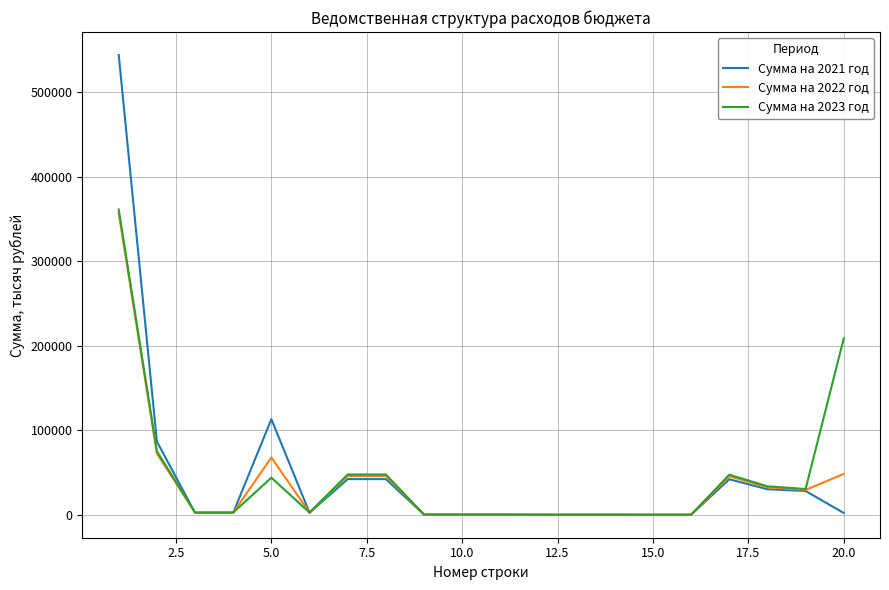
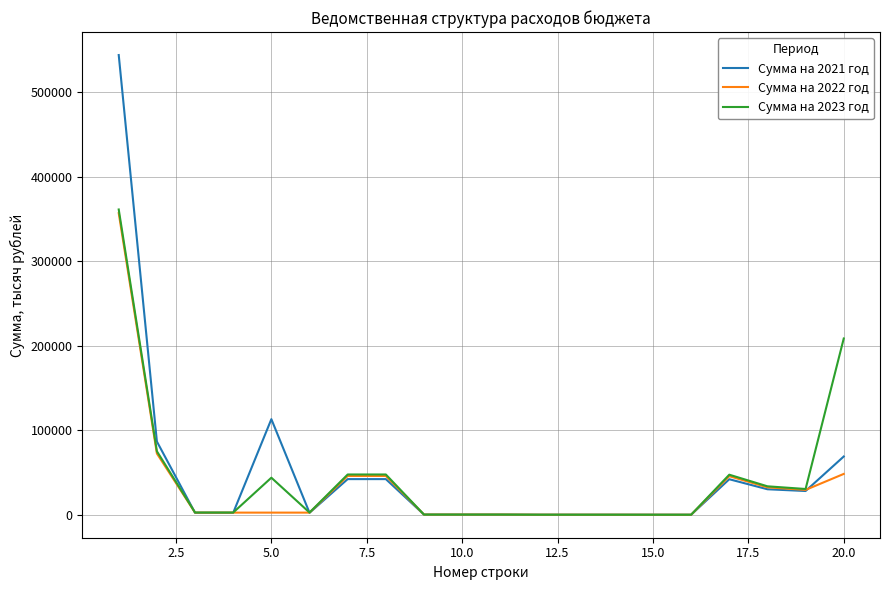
Сумма на 2022 год, 5.0: 70000 -> 0
Сумма на 2021 год, 20.0: 0 -> 70000
